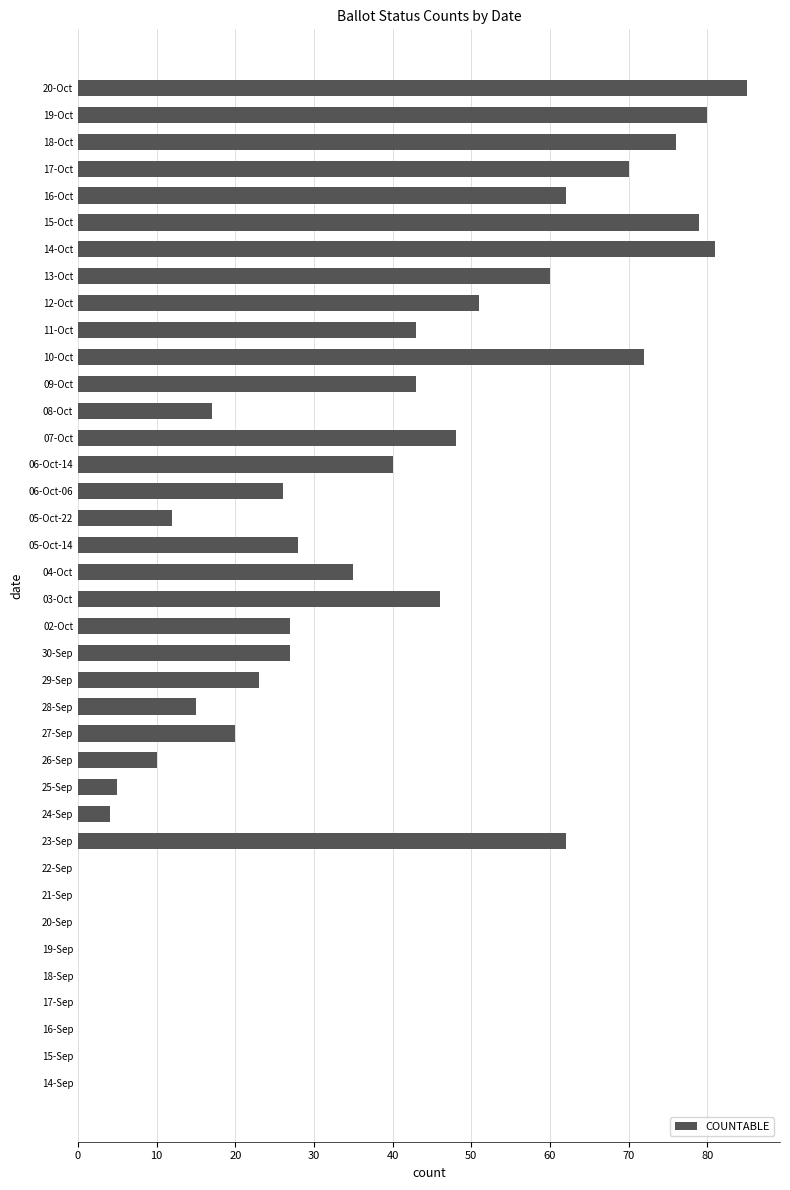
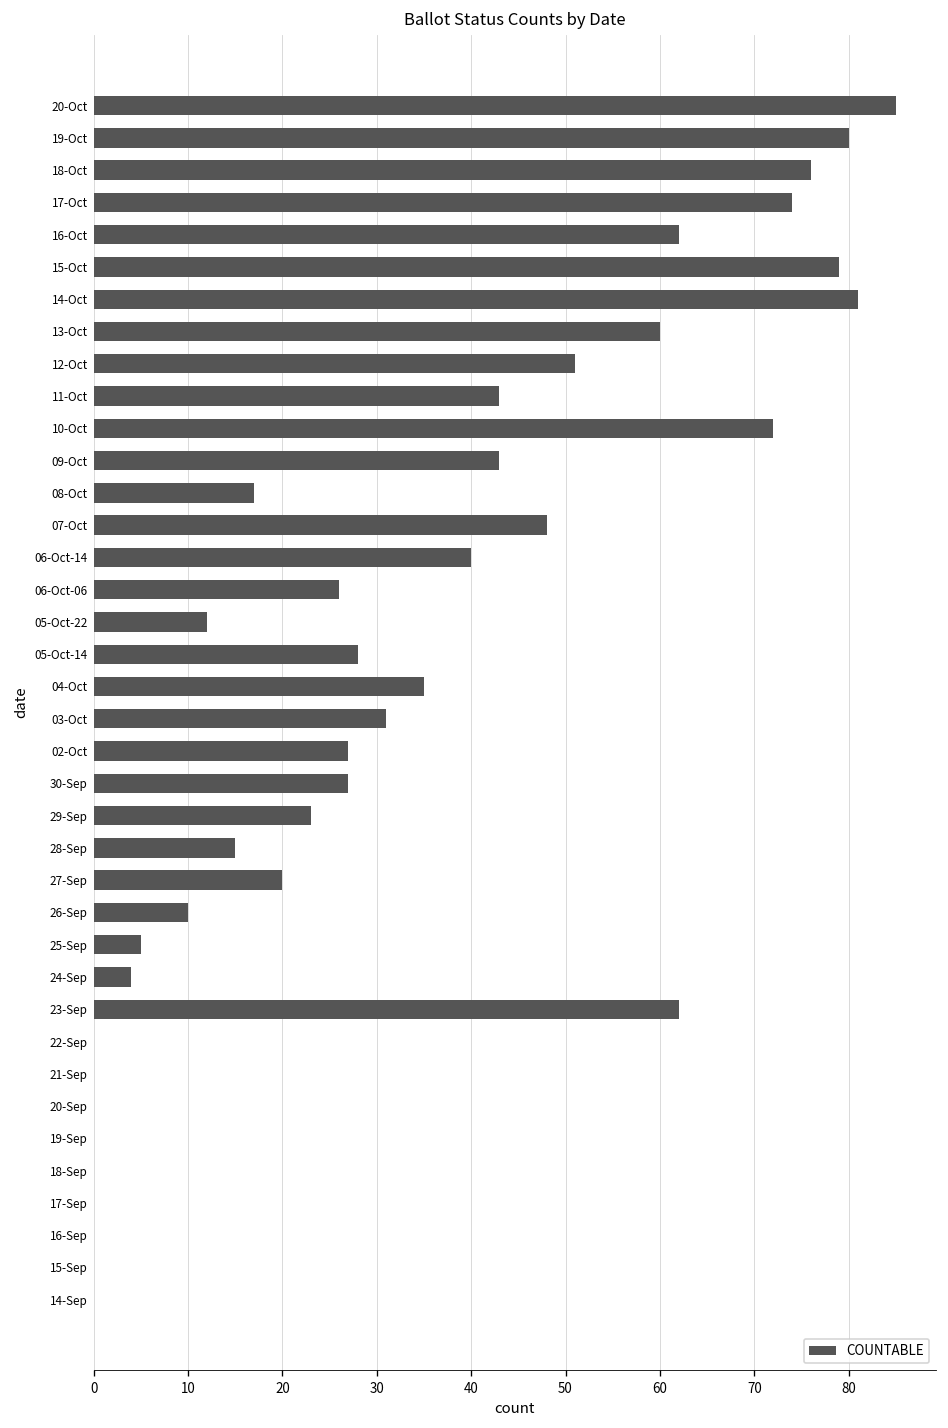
17-Oct: 70 -> 74
03-Oct: 46 -> 31
